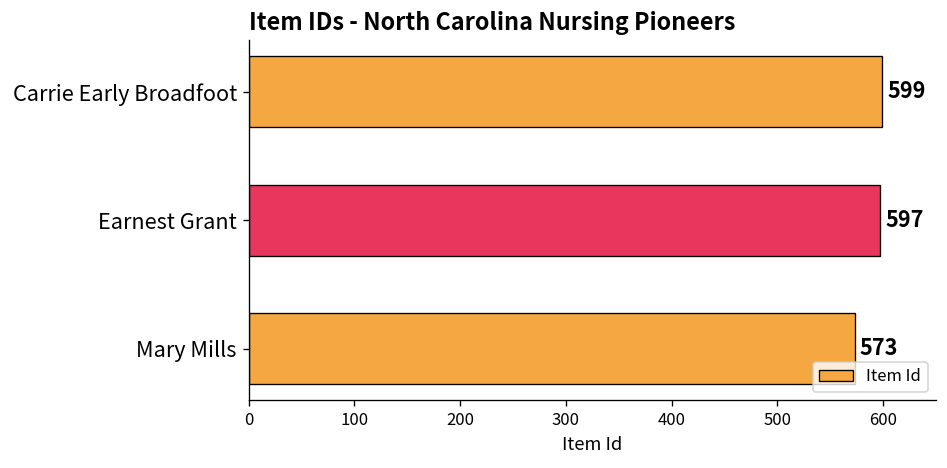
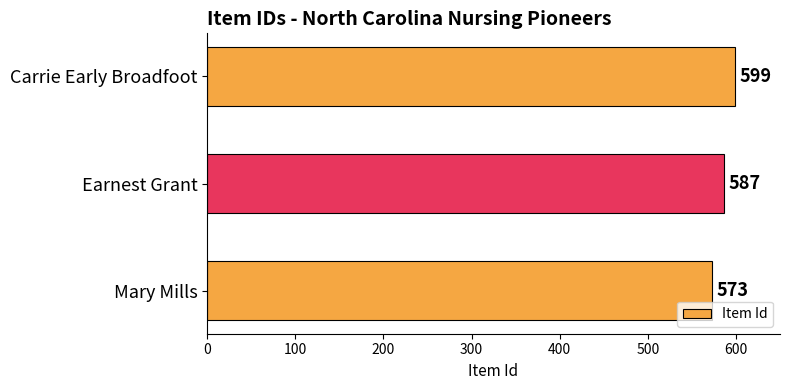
Earnest Grant: 597 -> 587
